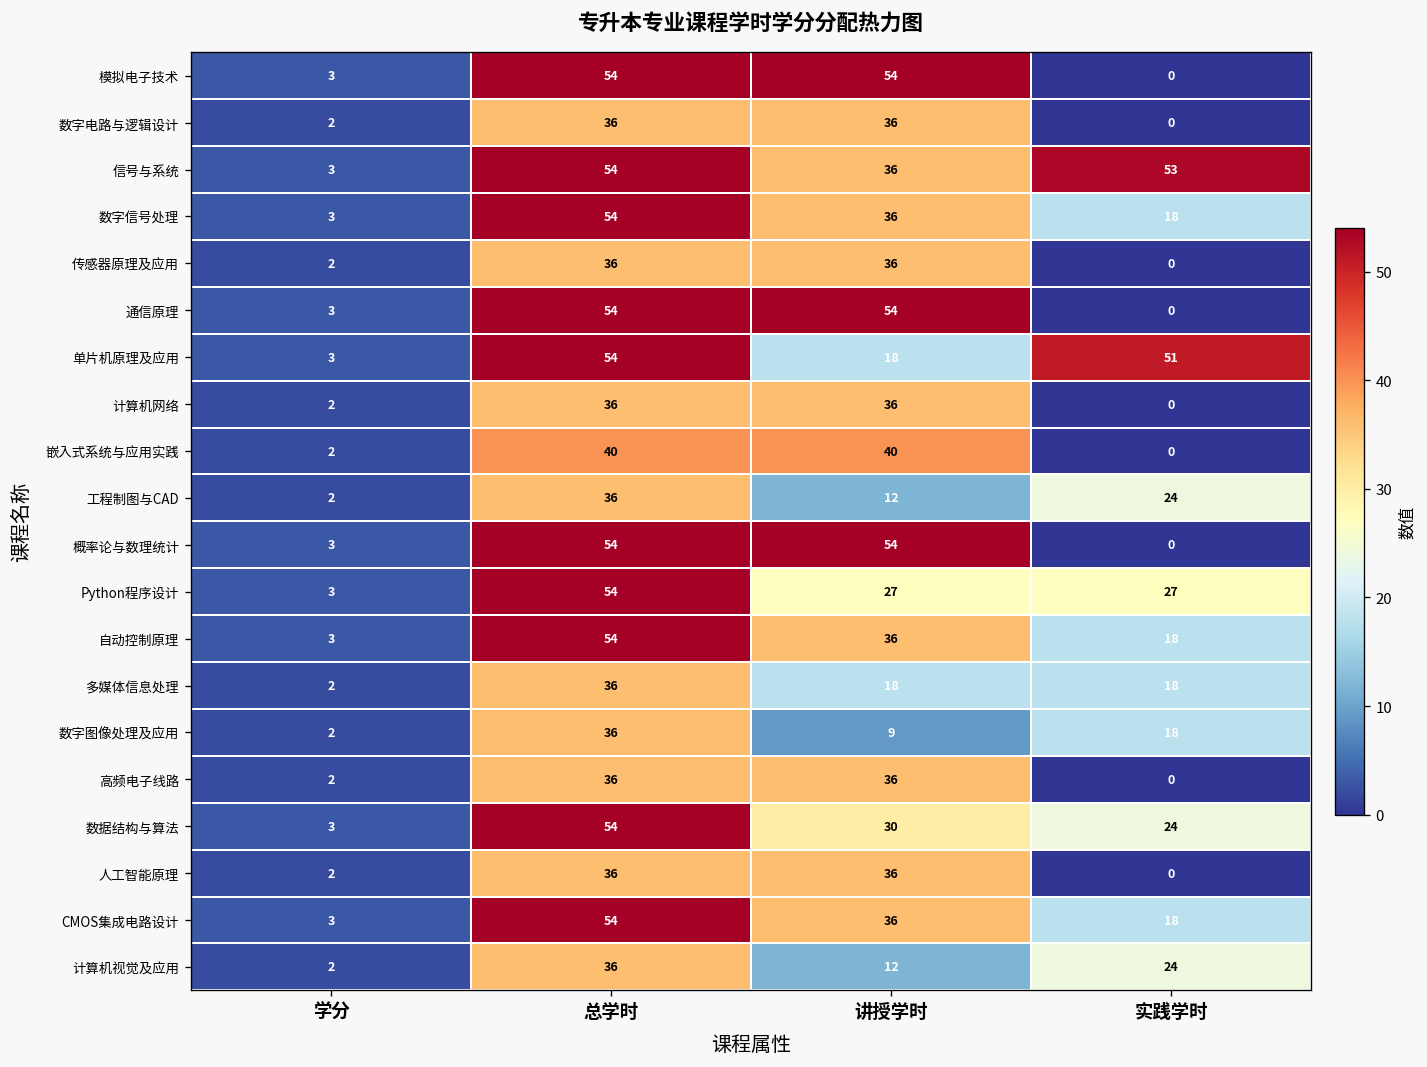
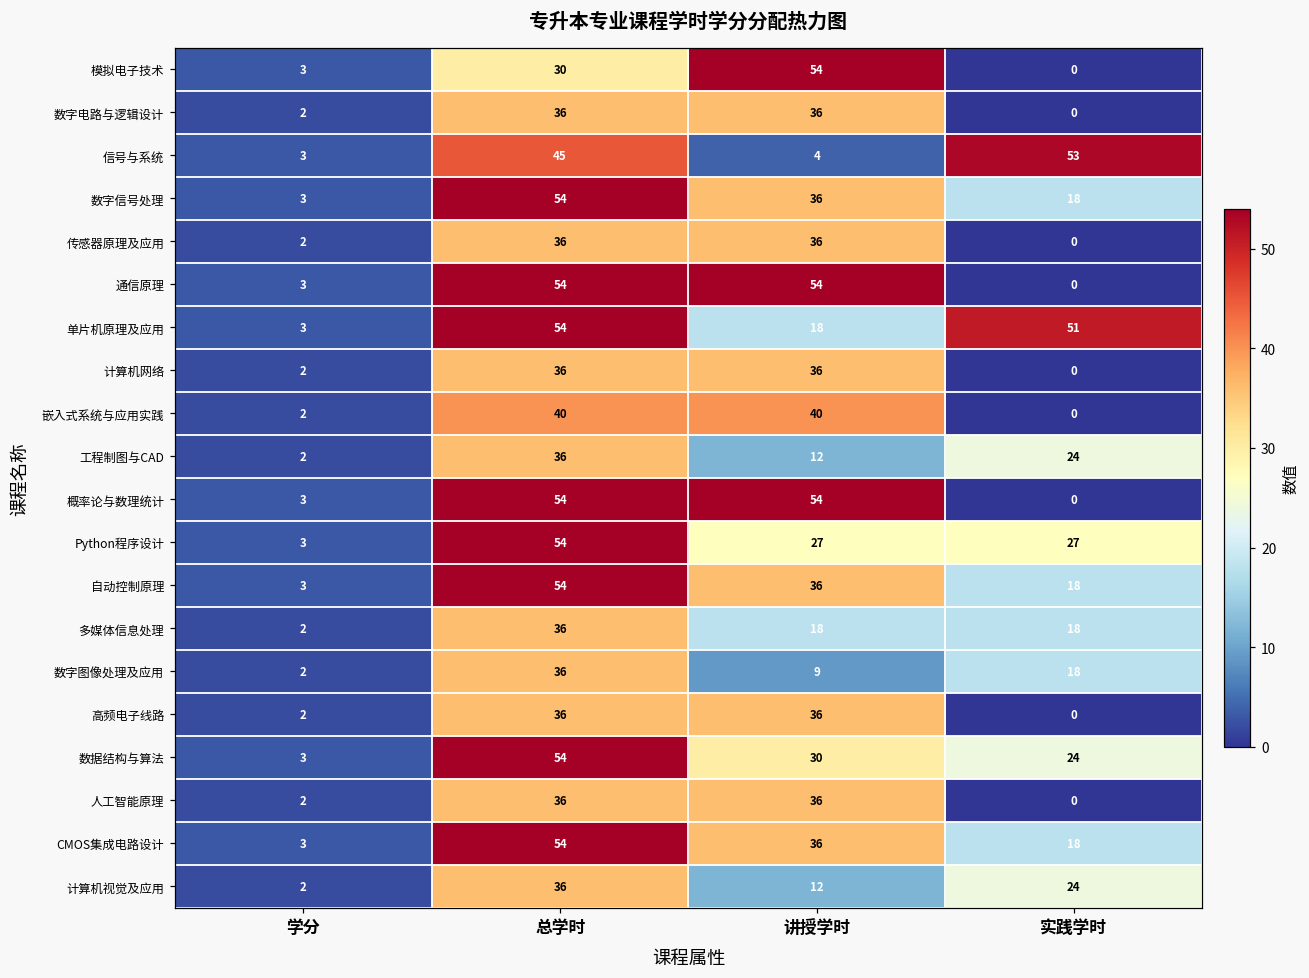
模拟电子技术, 总学时: 54 -> 30
信号与系统, 总学时: 54 -> 45
信号与系统, 讲授学时: 36 -> 4
